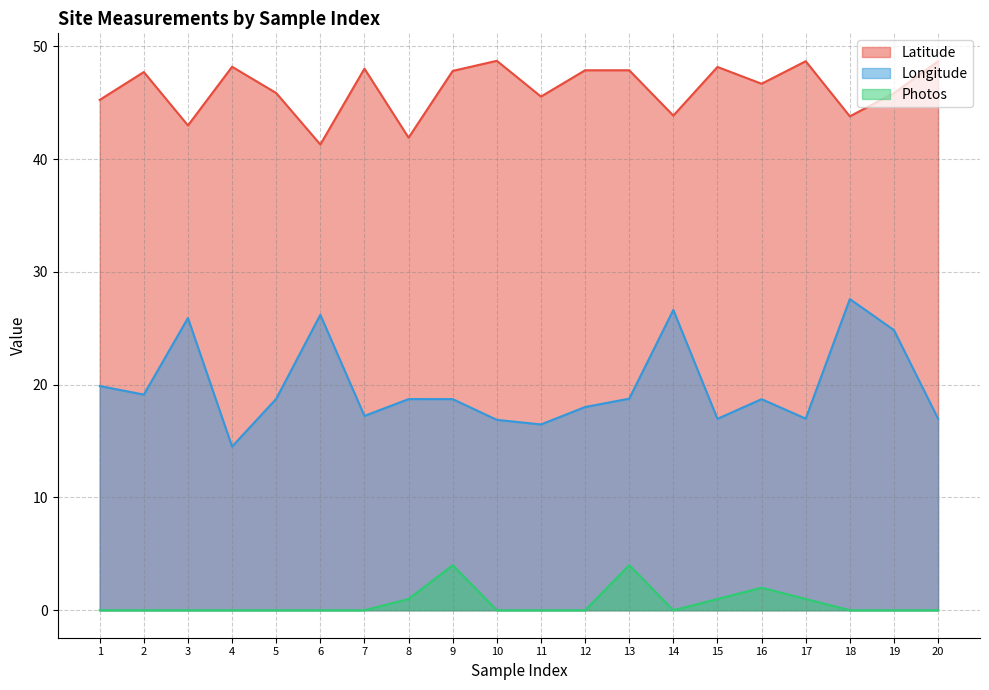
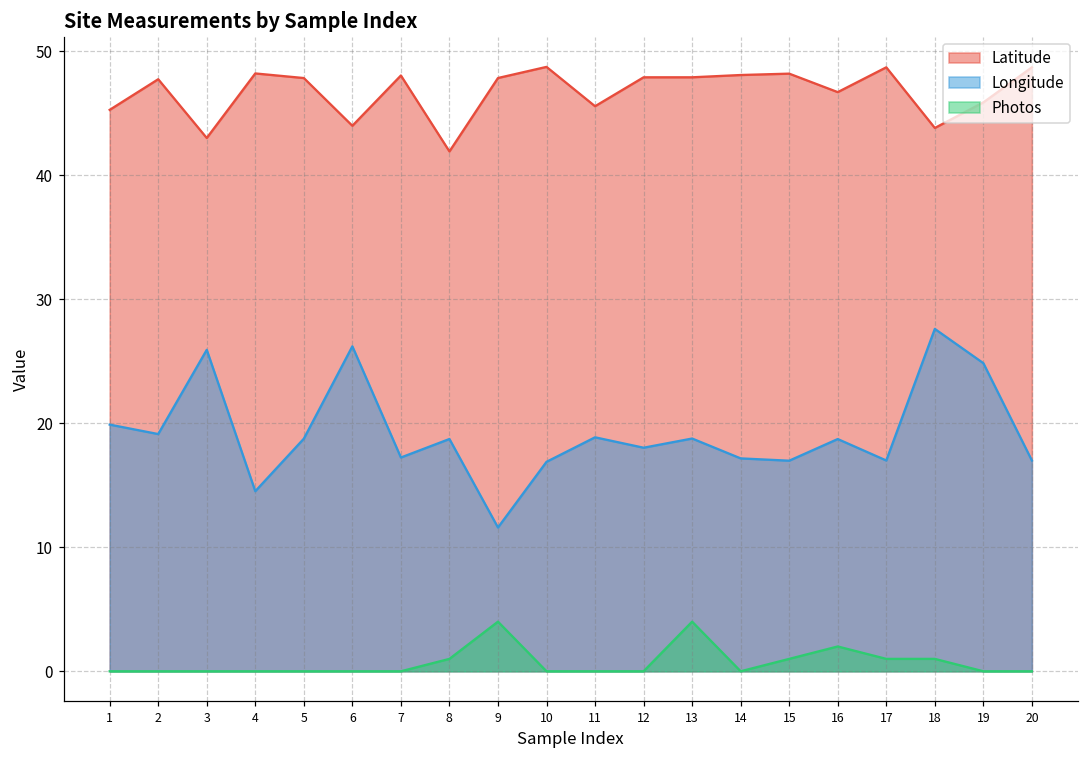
Latitude, 5: 45.9 -> 47.8
Latitude, 6: 41.3 -> 44.0
Longitude, 9: 18.7 -> 11.6
Longitude, 11: 16.5 -> 18.9
Latitude, 14: 43.9 -> 48.1
Longitude, 14: 26.6 -> 17.2
Photos, 18: 0 -> 1
